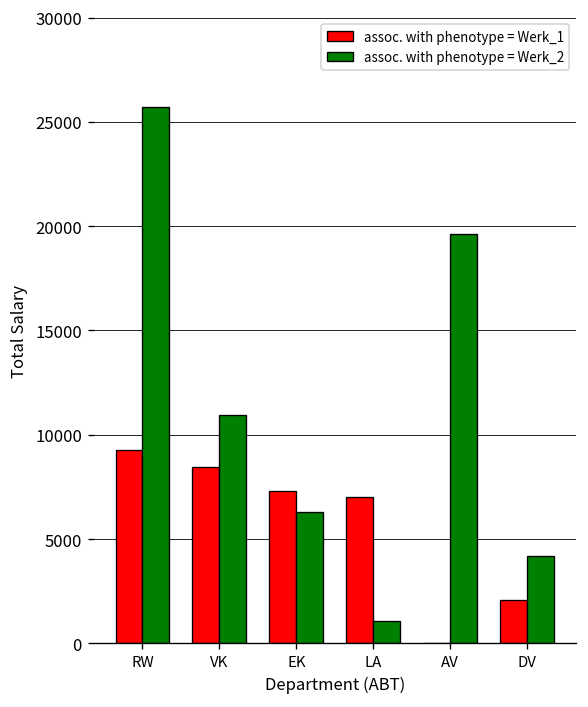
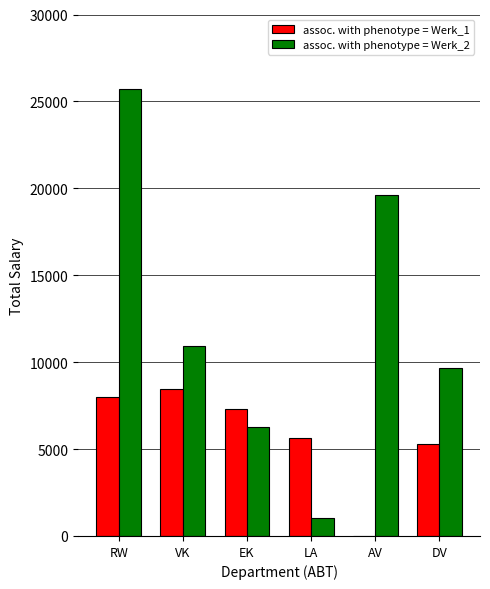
assoc. with phenotype = Werk_1, RW: 9300 -> 8000
assoc. with phenotype = Werk_1, LA: 7000 -> 5600
assoc. with phenotype = Werk_1, DV: 2100 -> 5300
assoc. with phenotype = Werk_2, DV: 4200 -> 9700
